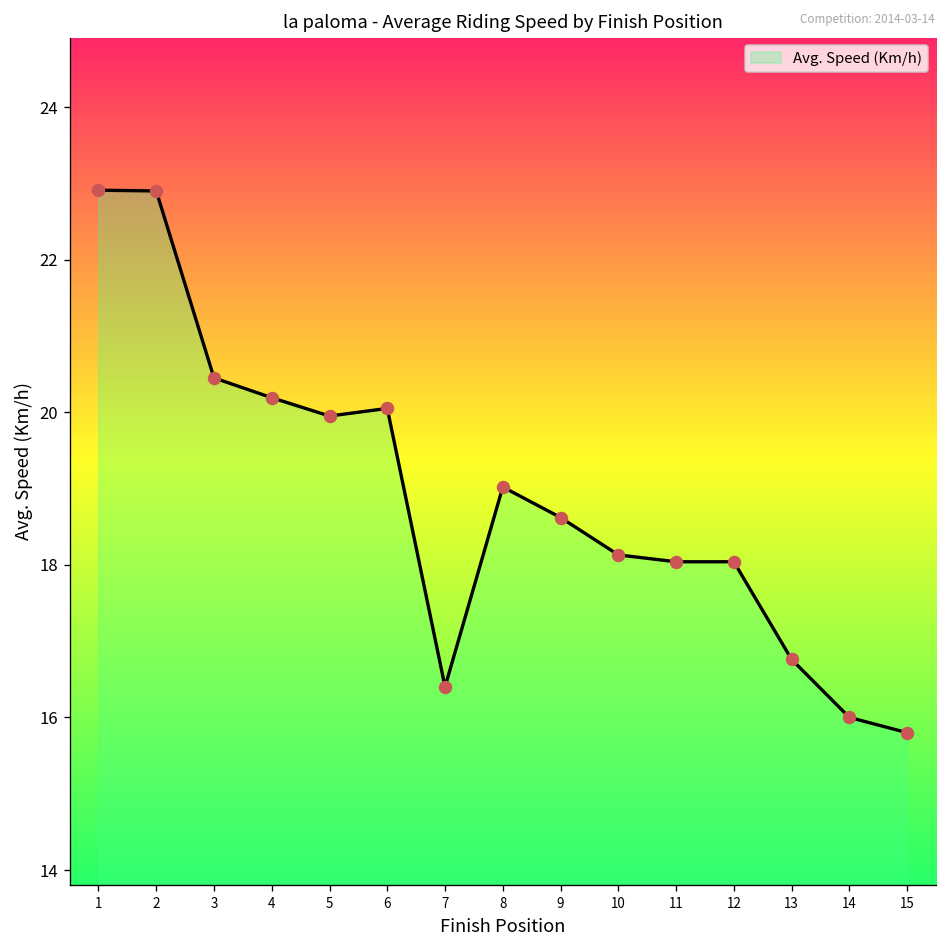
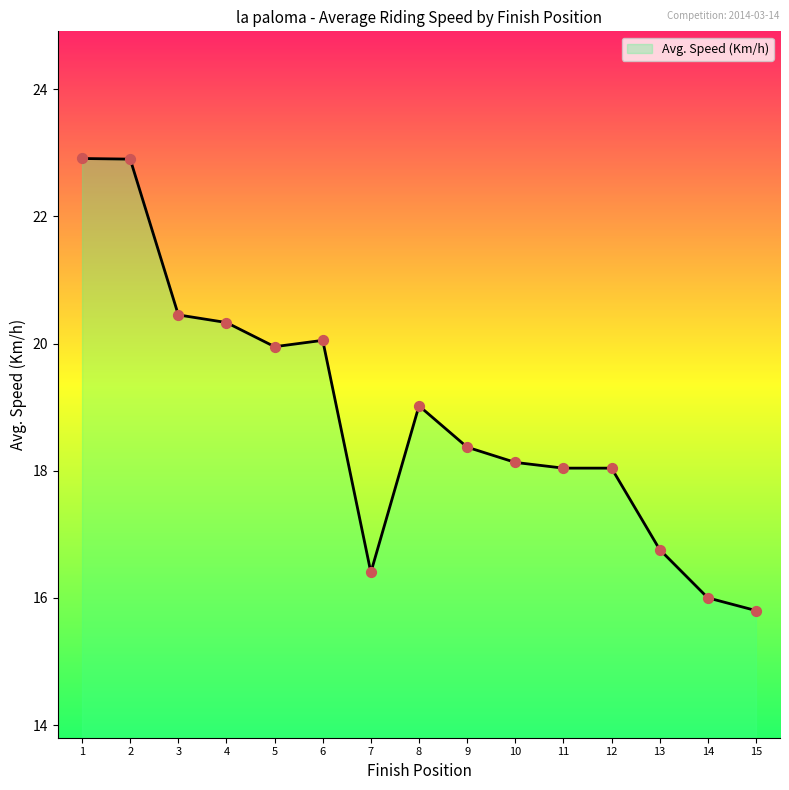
4: 20.2 -> 20.3
9: 18.6 -> 18.4
